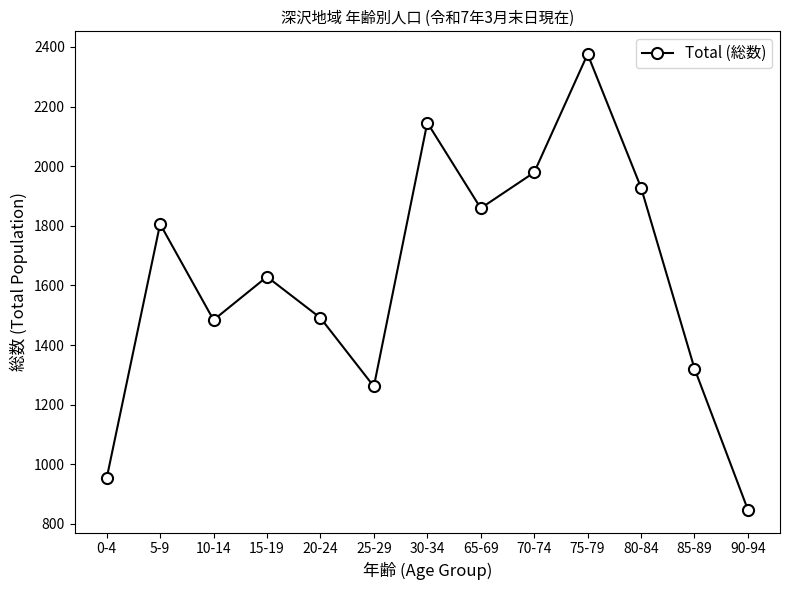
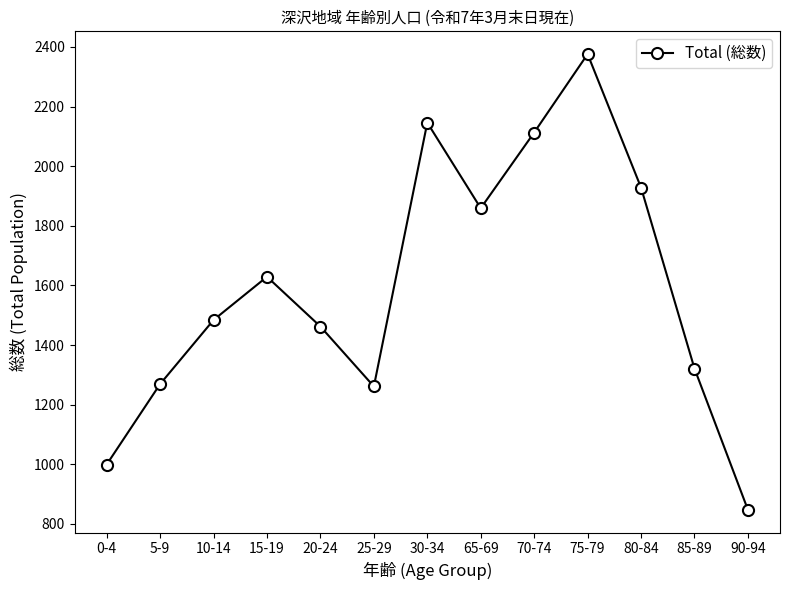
0-4: 950 -> 1000
5-9: 1810 -> 1270
20-24: 1490 -> 1460
70-74: 1980 -> 2110
